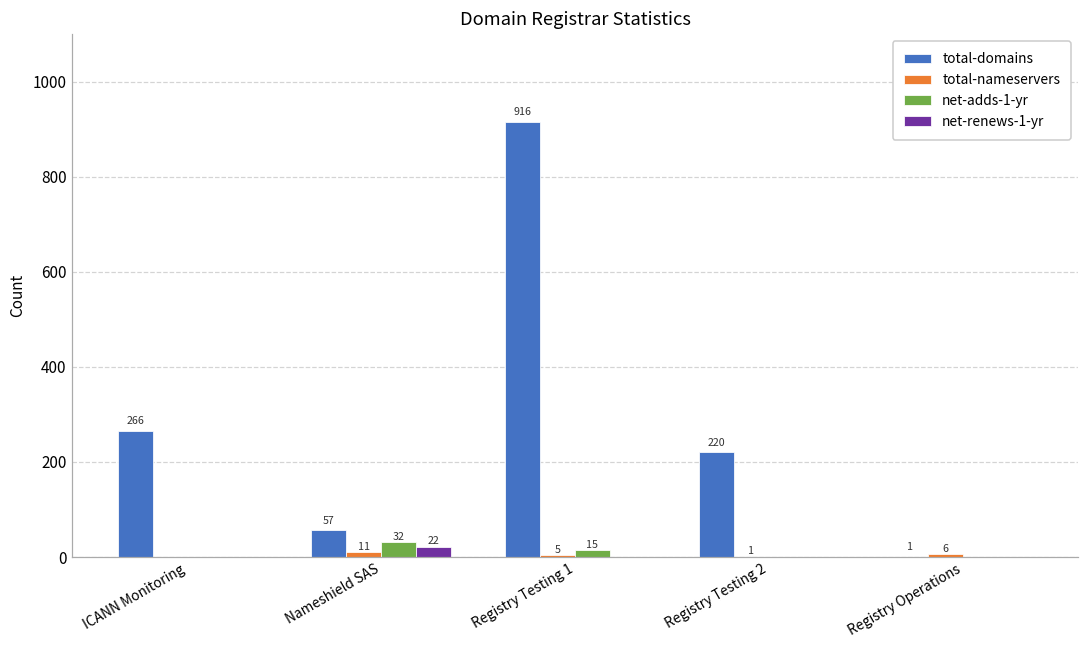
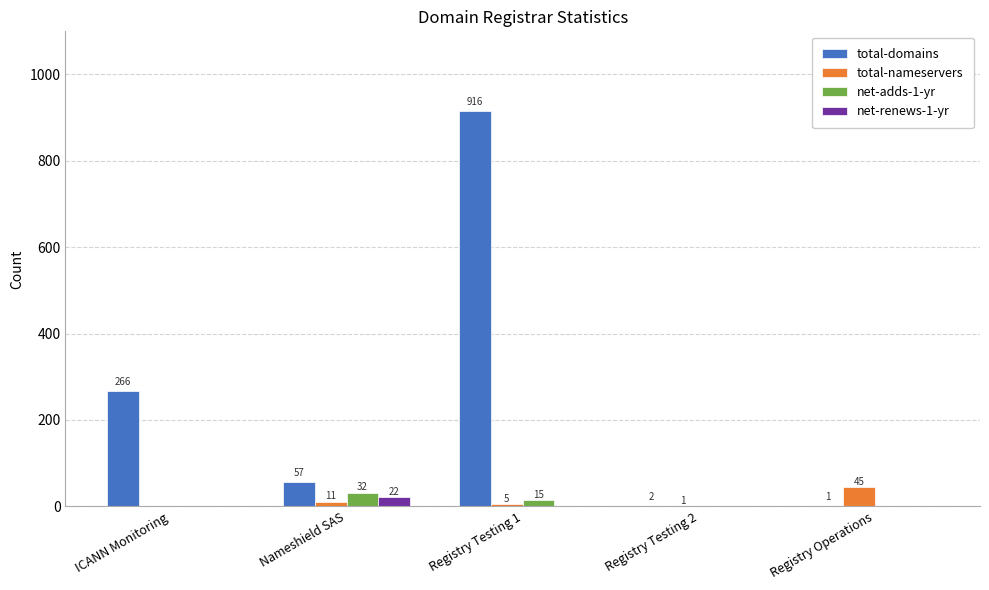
total-domains, Registry Testing 2: 220 -> 2
total-nameservers, Registry Operations: 6 -> 45
